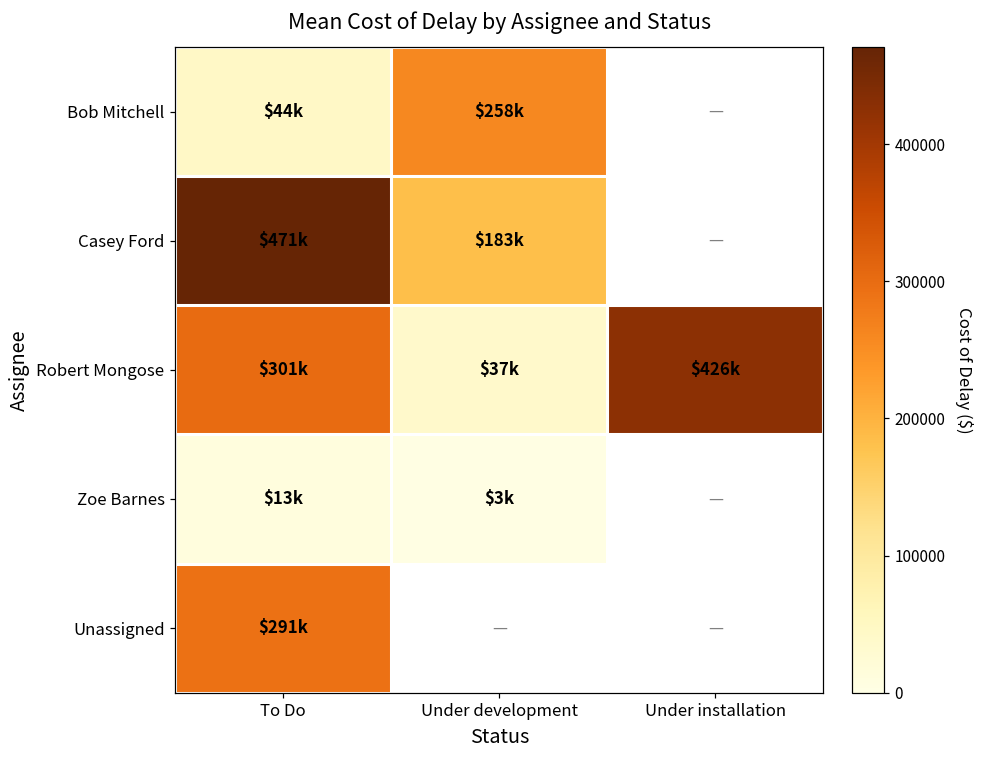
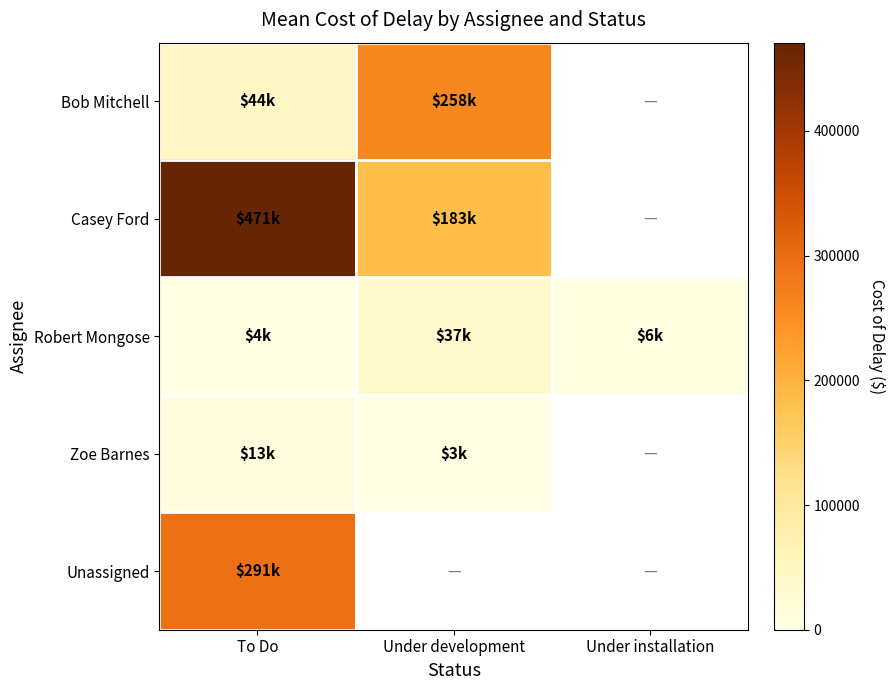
Robert Mongose, To Do: $301k -> $4k
Robert Mongose, Under installation: $426k -> $6k
